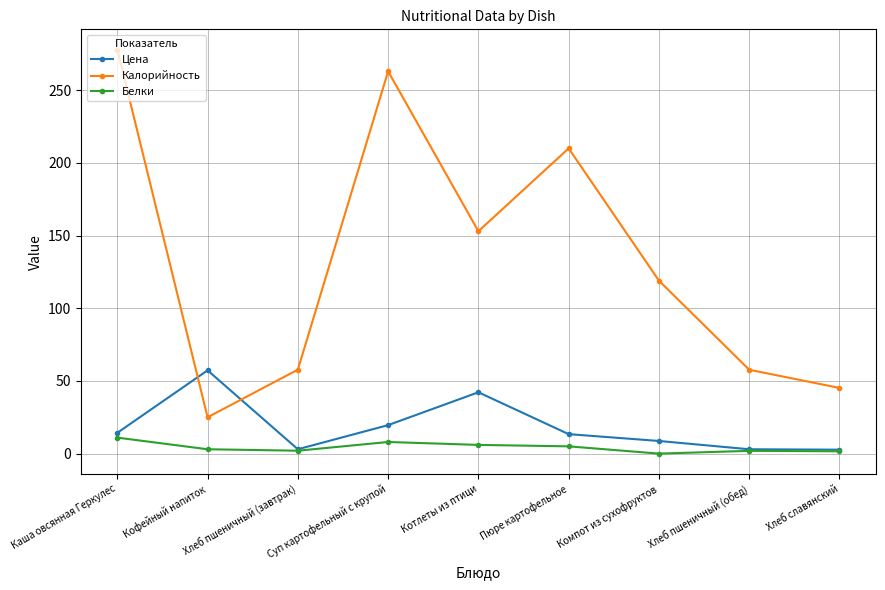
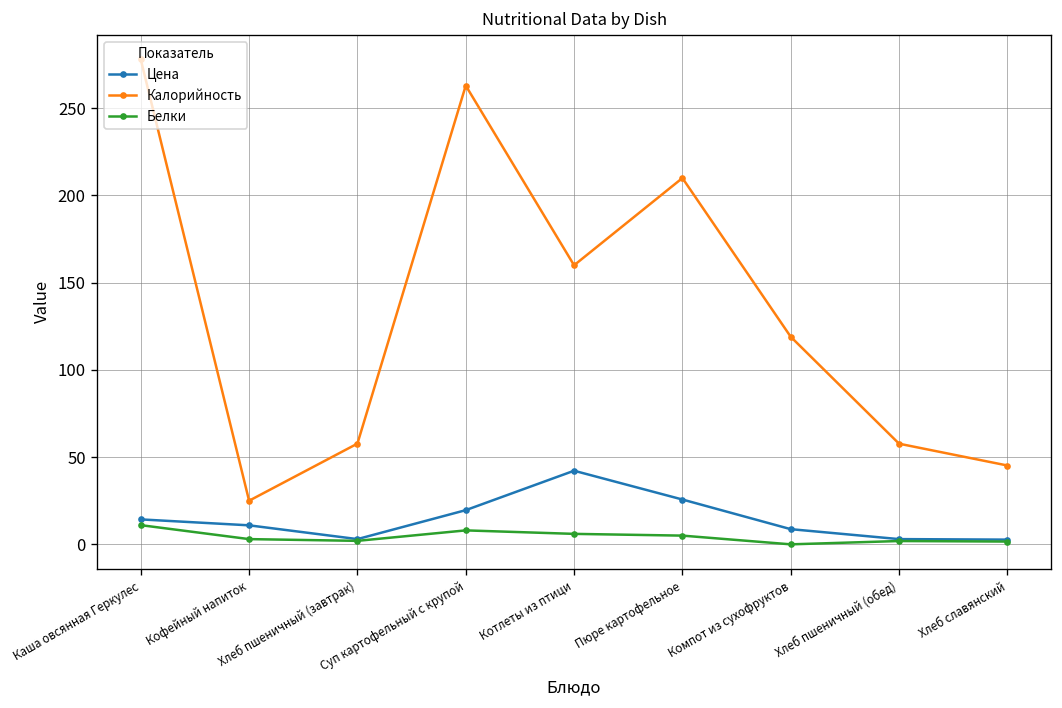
Цена, Кофейный напиток: 57 -> 11
Калорийность, Котлеты из птици: 153 -> 160
Цена, Пюре картофельное: 13 -> 26
